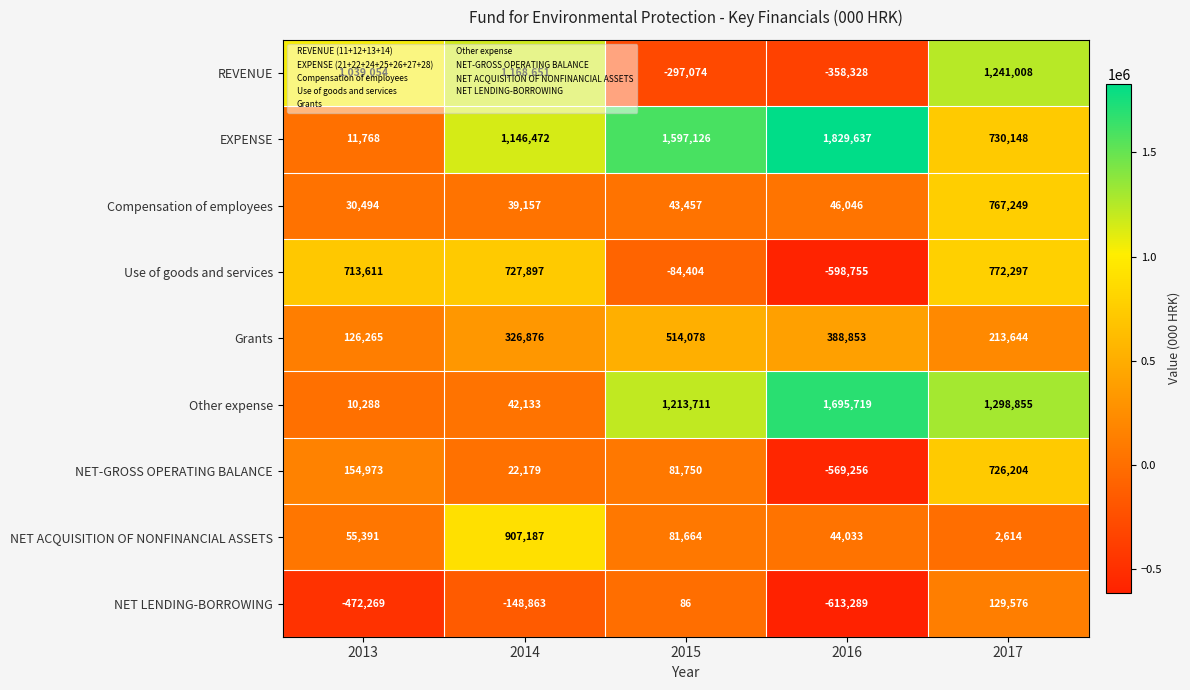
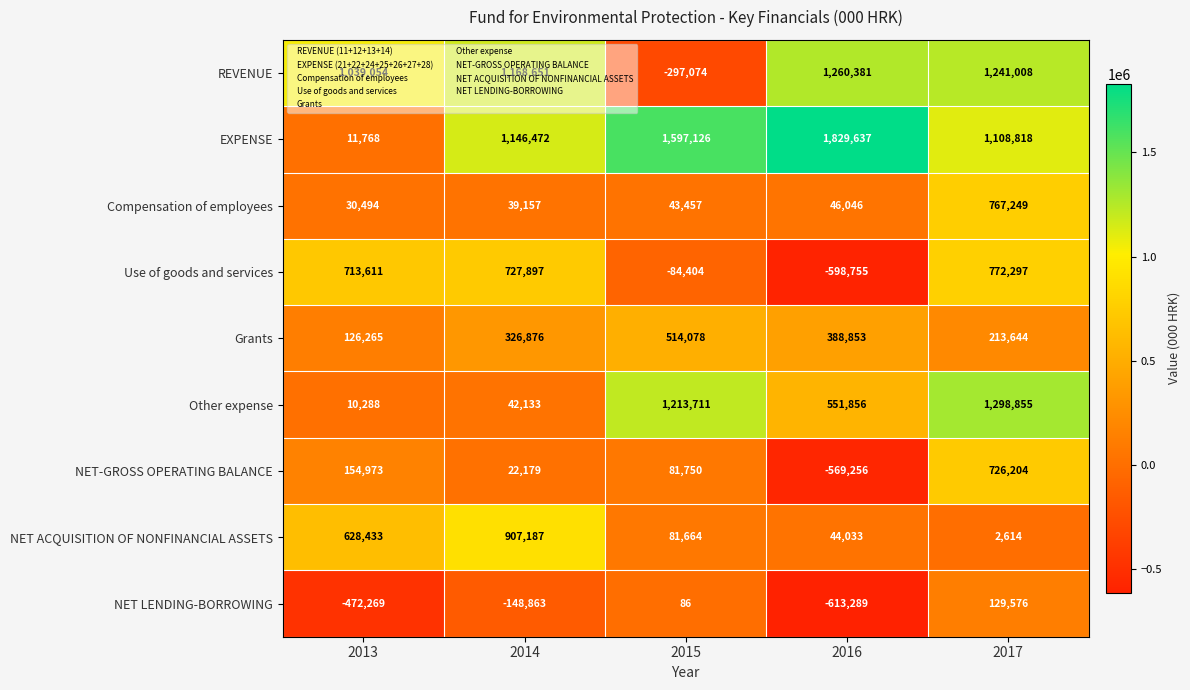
REVENUE, 2016: -358,328 -> 1,260,381
EXPENSE, 2017: 730,148 -> 1,108,818
Other expense, 2016: 1,695,719 -> 551,856
NET ACQUISITION OF NONFINANCIAL ASSETS, 2013: 55,391 -> 628,433
